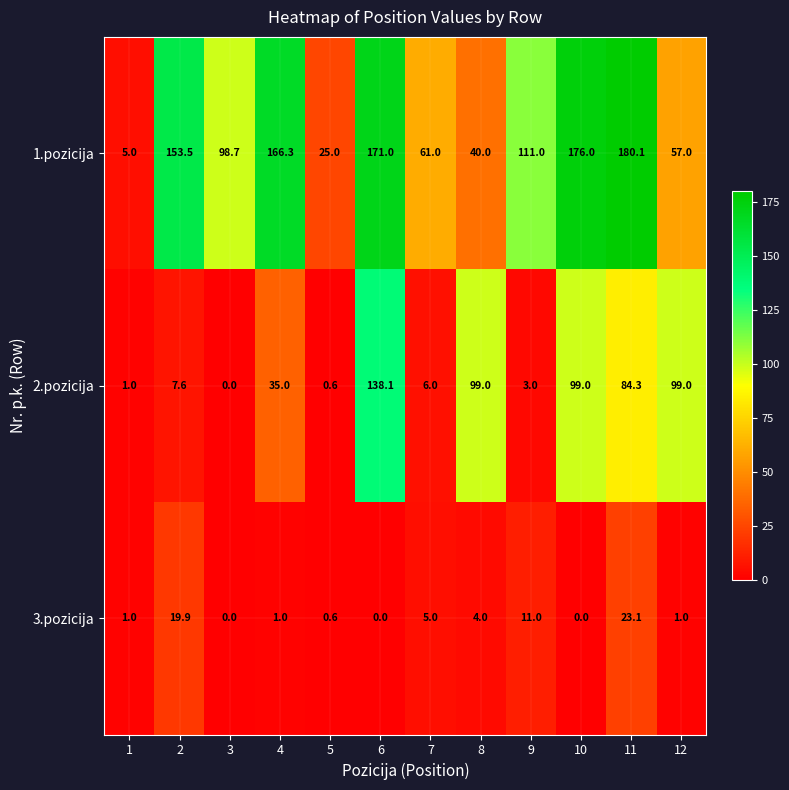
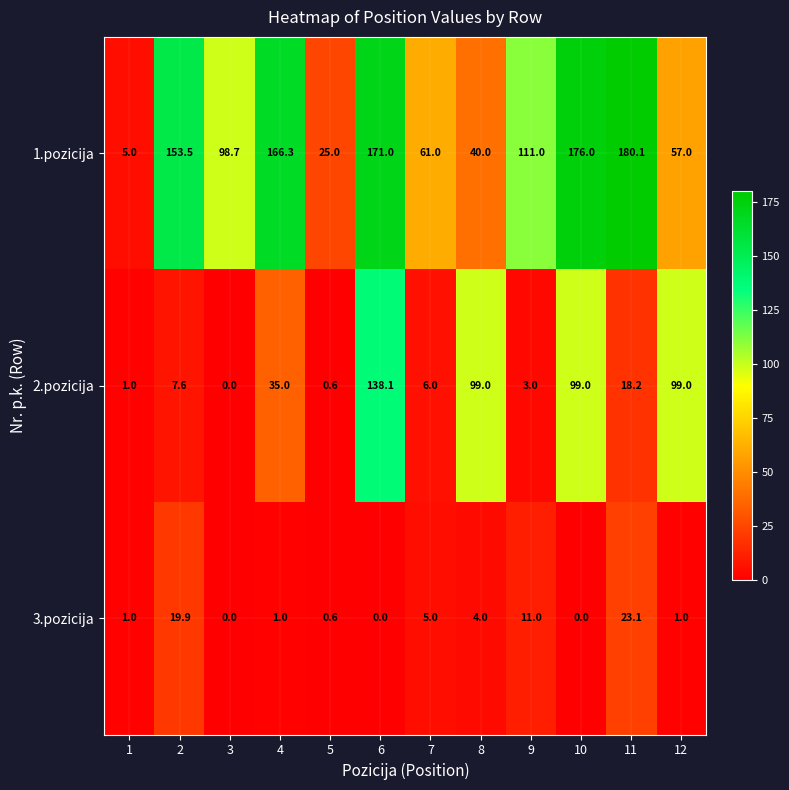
2.pozicija, 11: 84.3 -> 18.2
